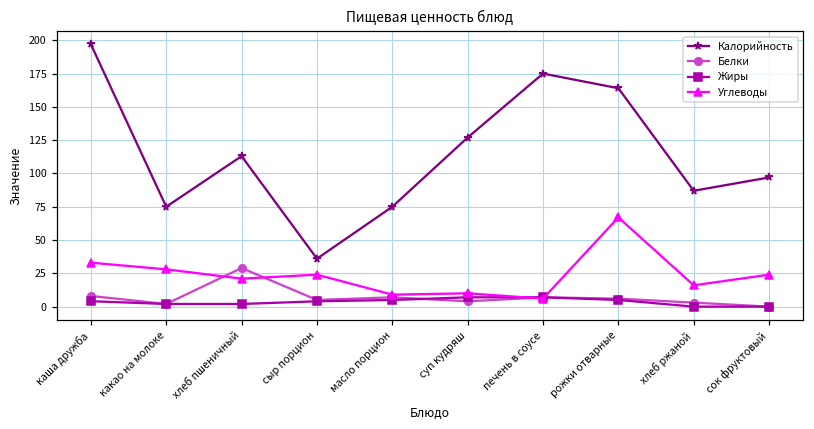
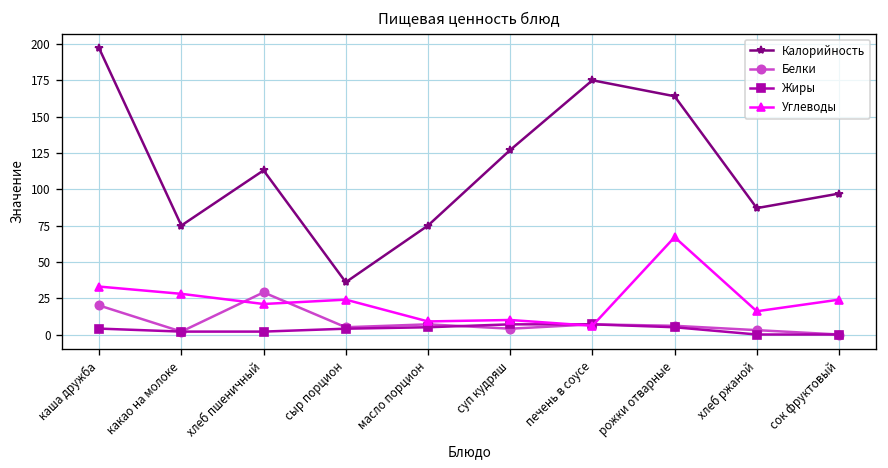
Белки, каша дружба: 8 -> 20
